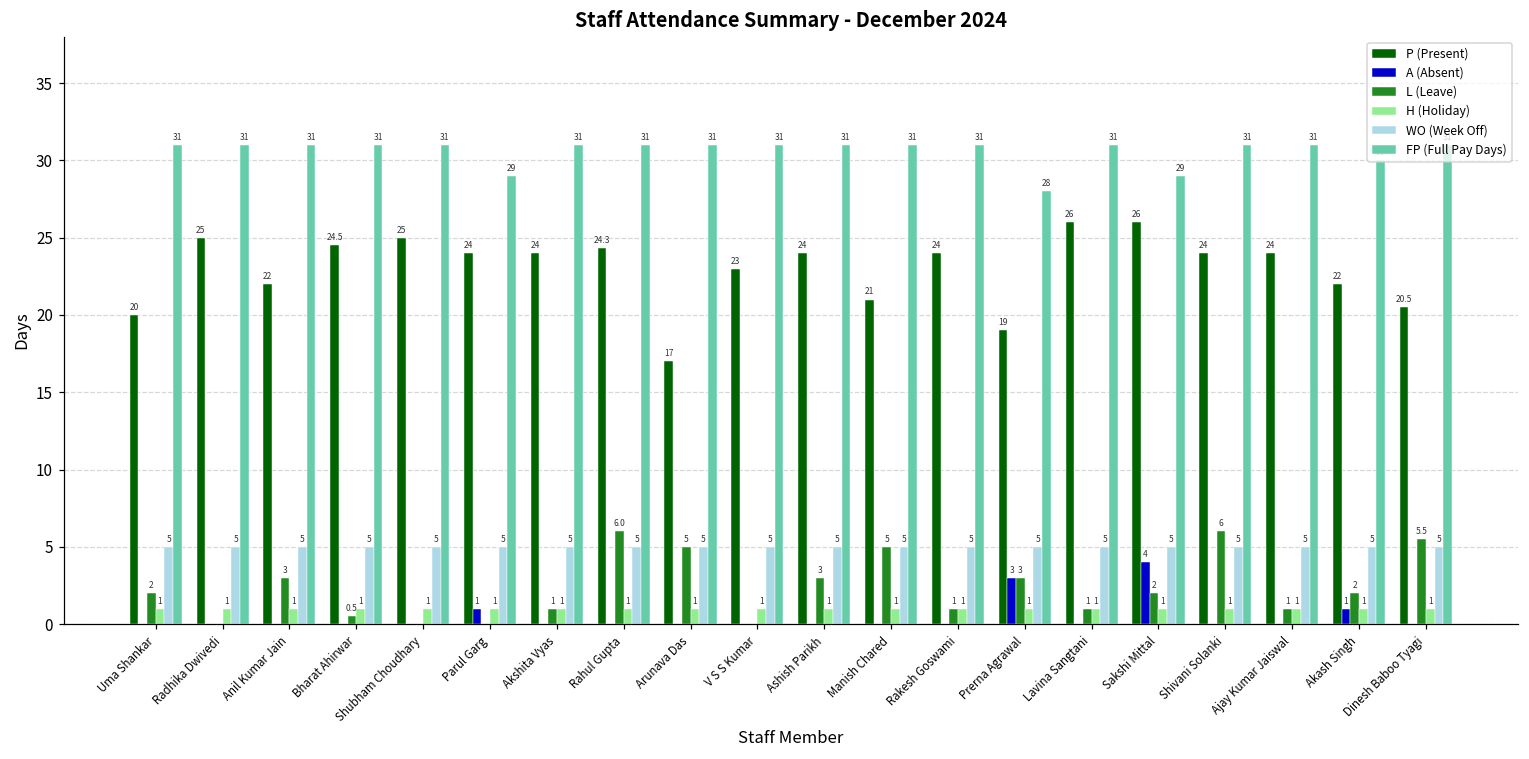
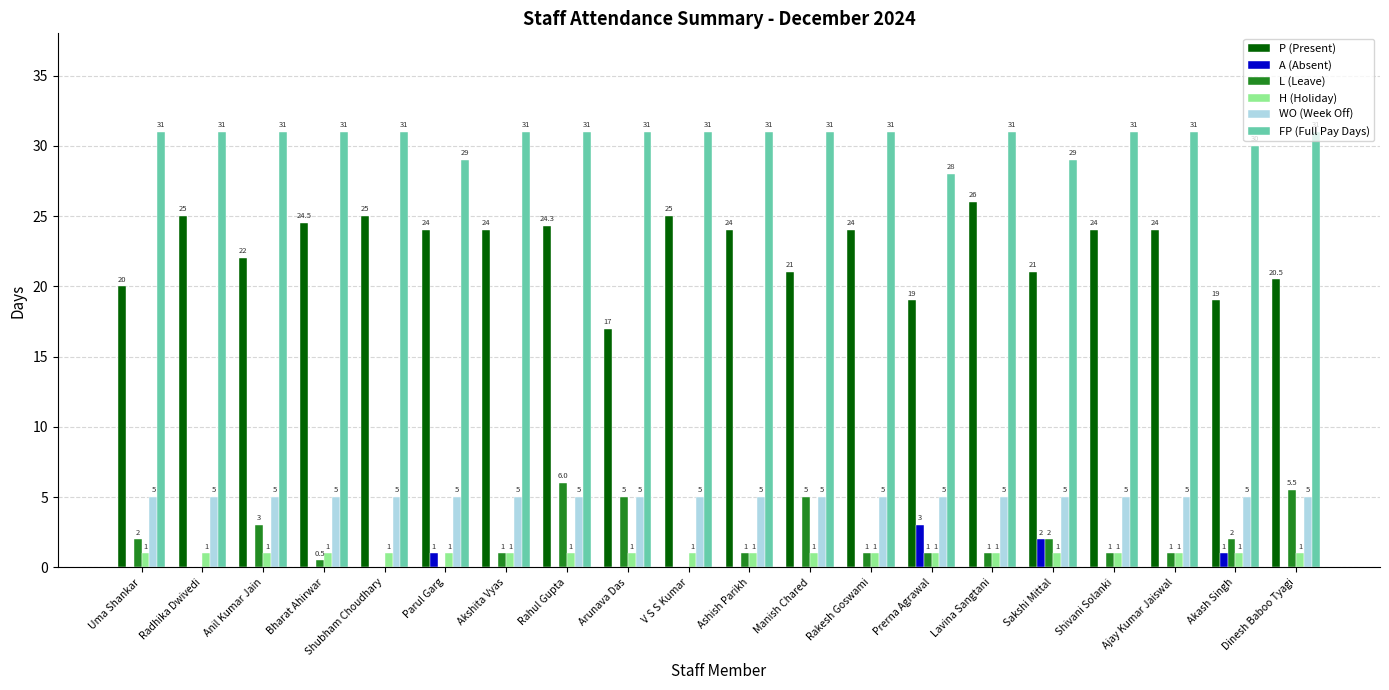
P (Present), V S S Kumar: 23 -> 25
L (Leave), Ashish Parikh: 3 -> 1
L (Leave), Prerna Agrawal: 3 -> 1
P (Present), Sakshi Mittal: 26 -> 21
A (Absent), Sakshi Mittal: 4 -> 2
L (Leave), Shivani Solanki: 6 -> 1
P (Present), Akash Singh: 22 -> 19
